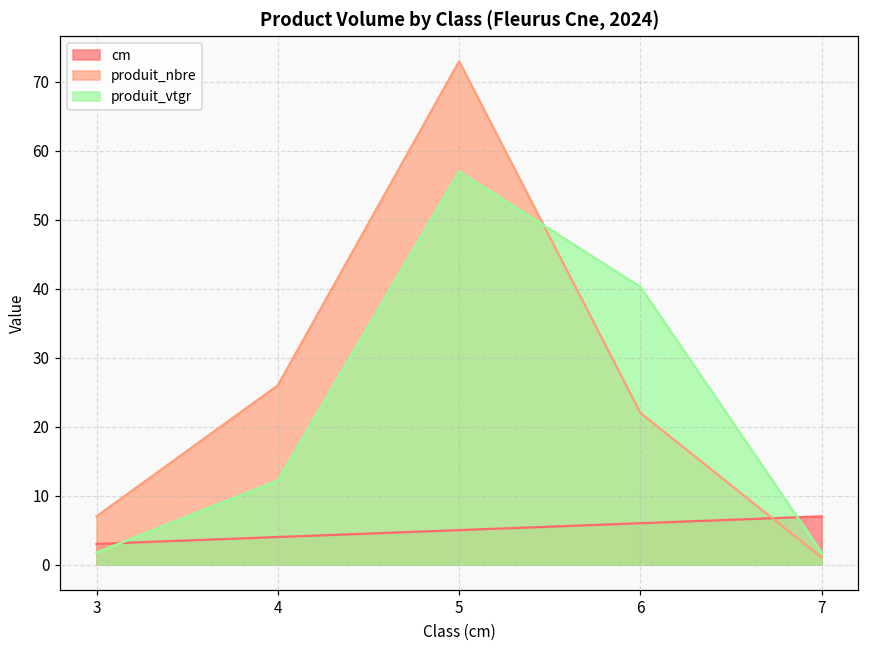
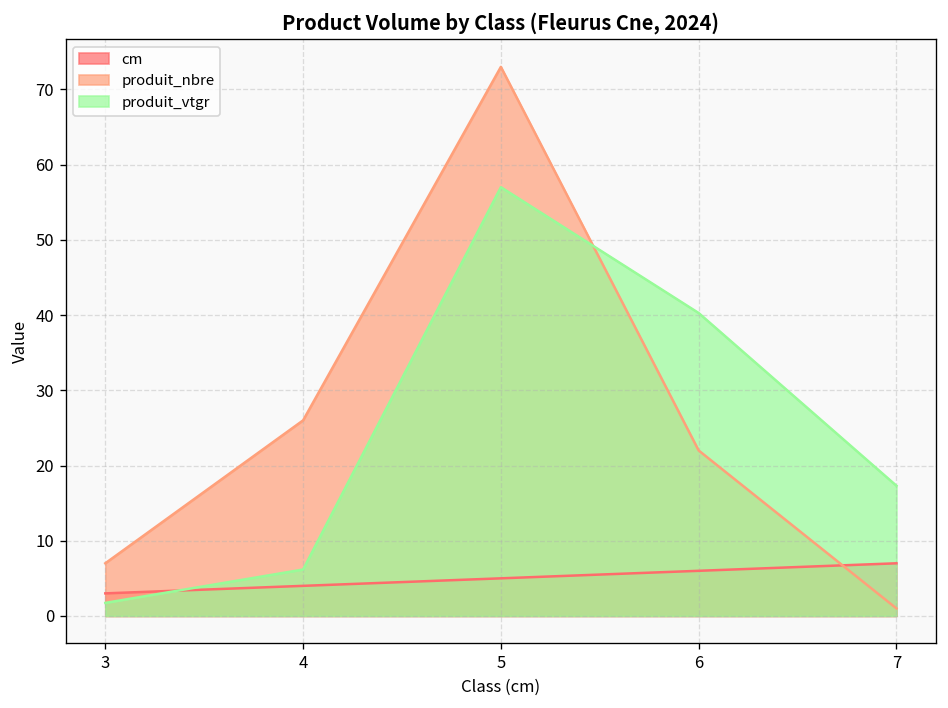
produit_vtgr, 4: 12 -> 6
produit_vtgr, 7: 2 -> 17
